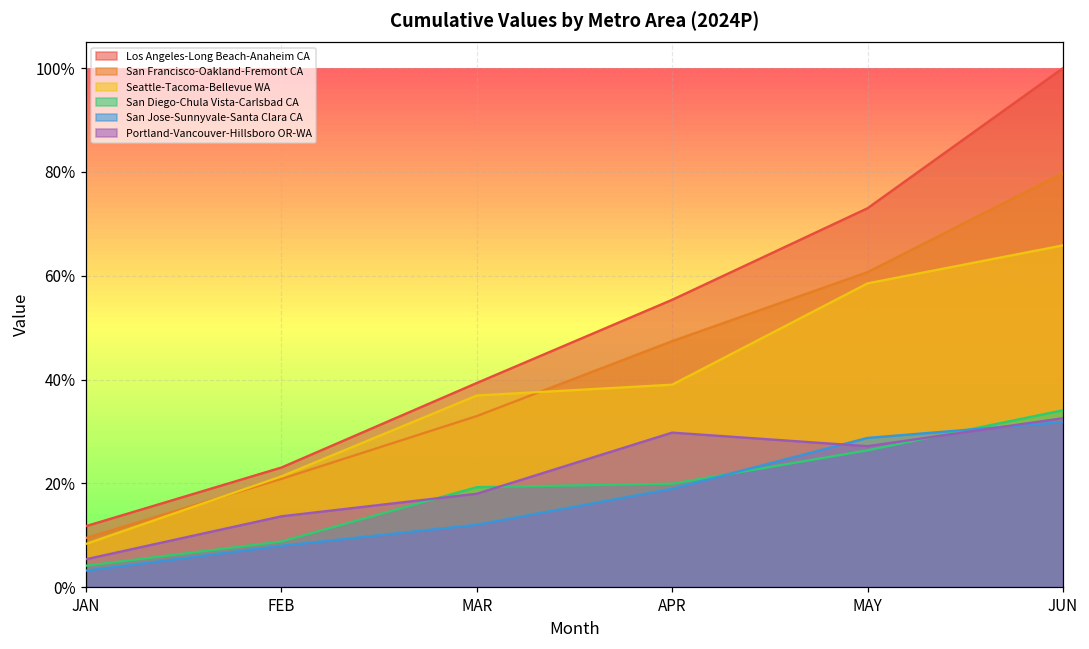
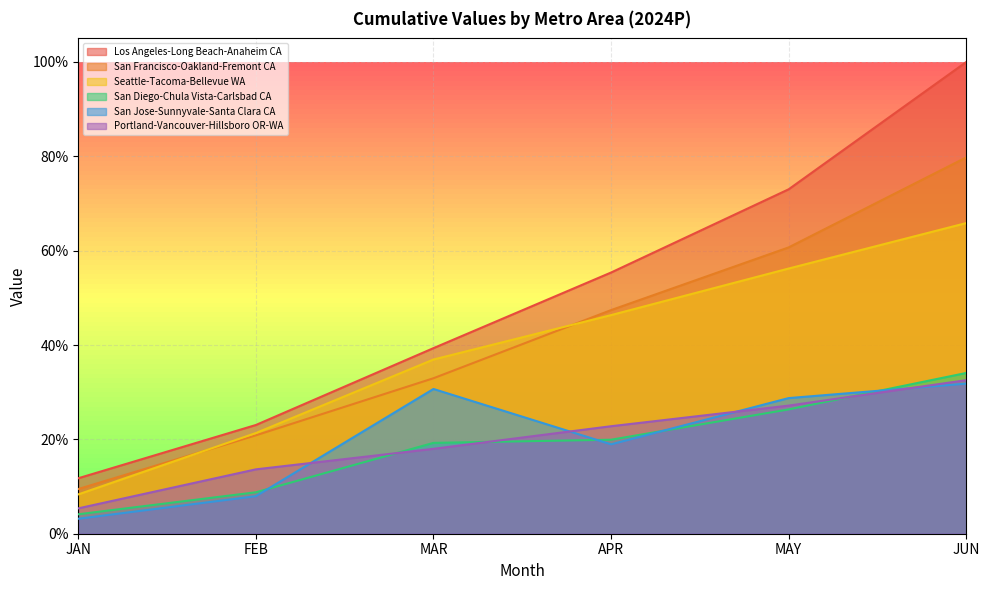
San Jose-Sunnyvale-Santa Clara CA, MAR: 12% -> 31%
Seattle-Tacoma-Bellevue WA, APR: 39% -> 46%
Portland-Vancouver-Hillsboro OR-WA, APR: 30% -> 23%
Seattle-Tacoma-Bellevue WA, MAY: 59% -> 56%
